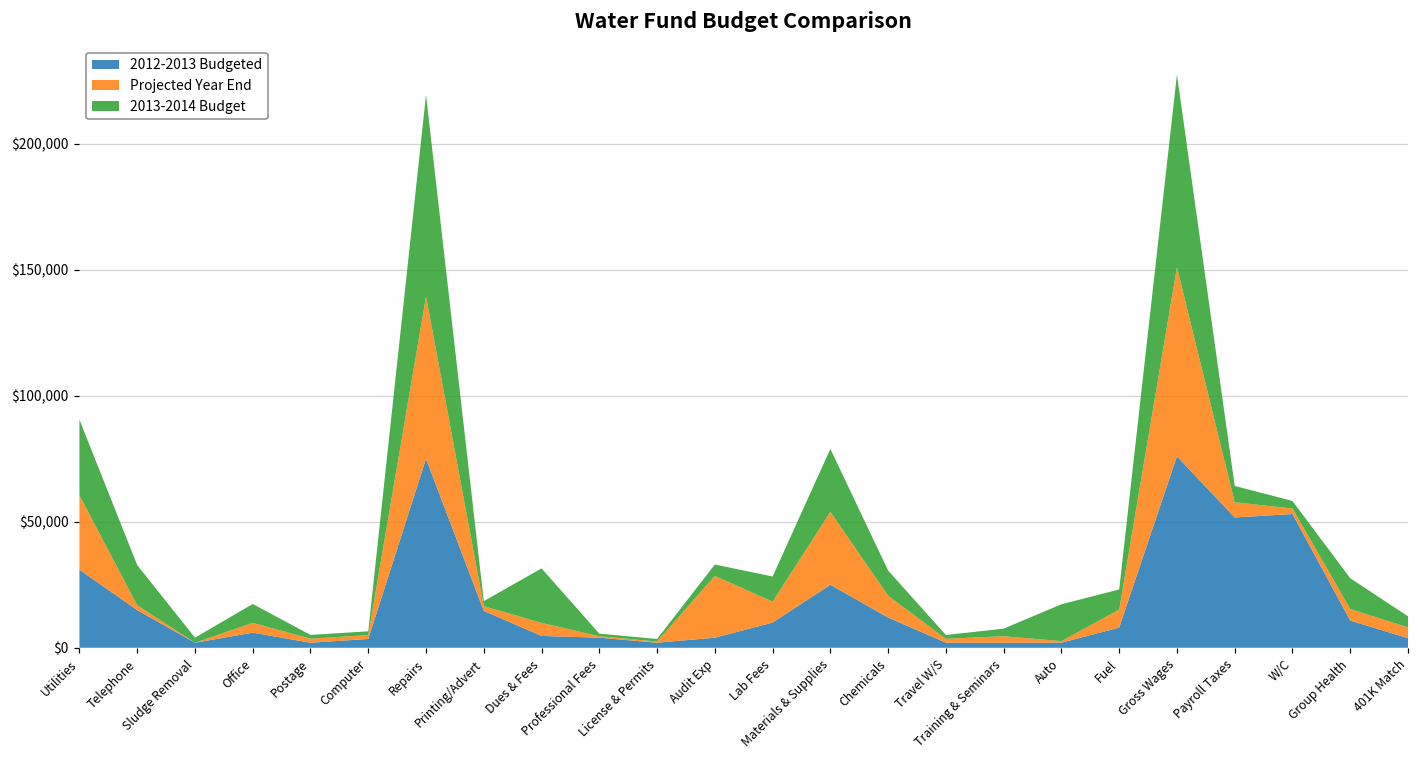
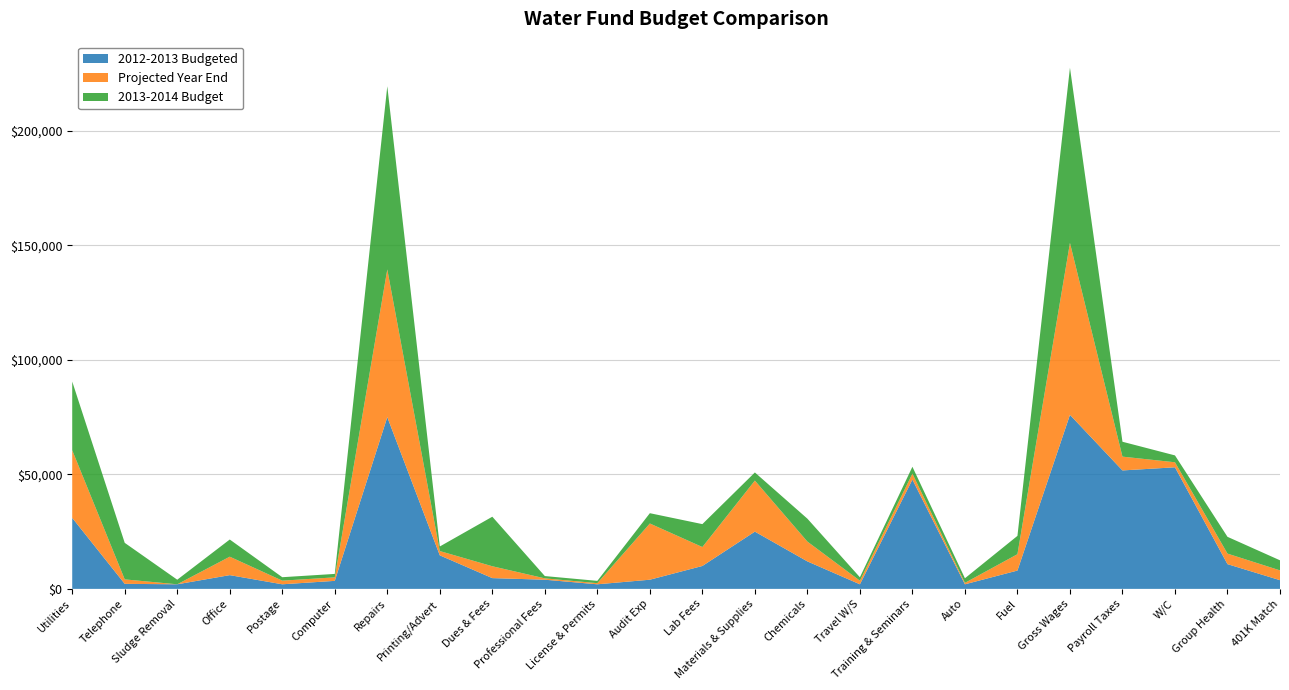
2012-2013 Budgeted, Telephone: $15,000 -> $2,000
Projected Year End, Office: $4,000 -> $8,000
Projected Year End, Materials & Supplies: $29,000 -> $22,000
2013-2014 Budget, Materials & Supplies: $25,000 -> $4,000
2012-2013 Budgeted, Training & Seminars: $2,000 -> $48,000
2013-2014 Budget, Auto: $15,000 -> $2,000
2013-2014 Budget, Group Health: $12,000 -> $7,000
